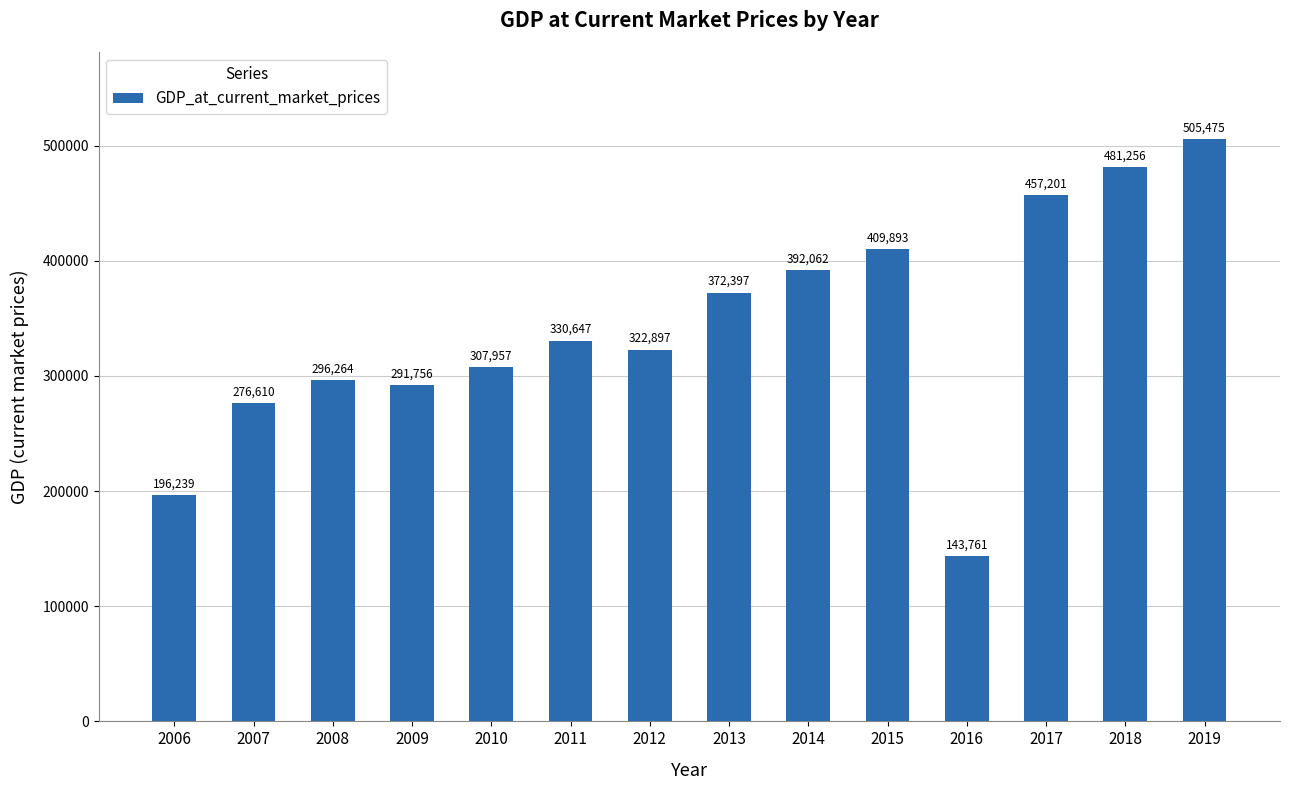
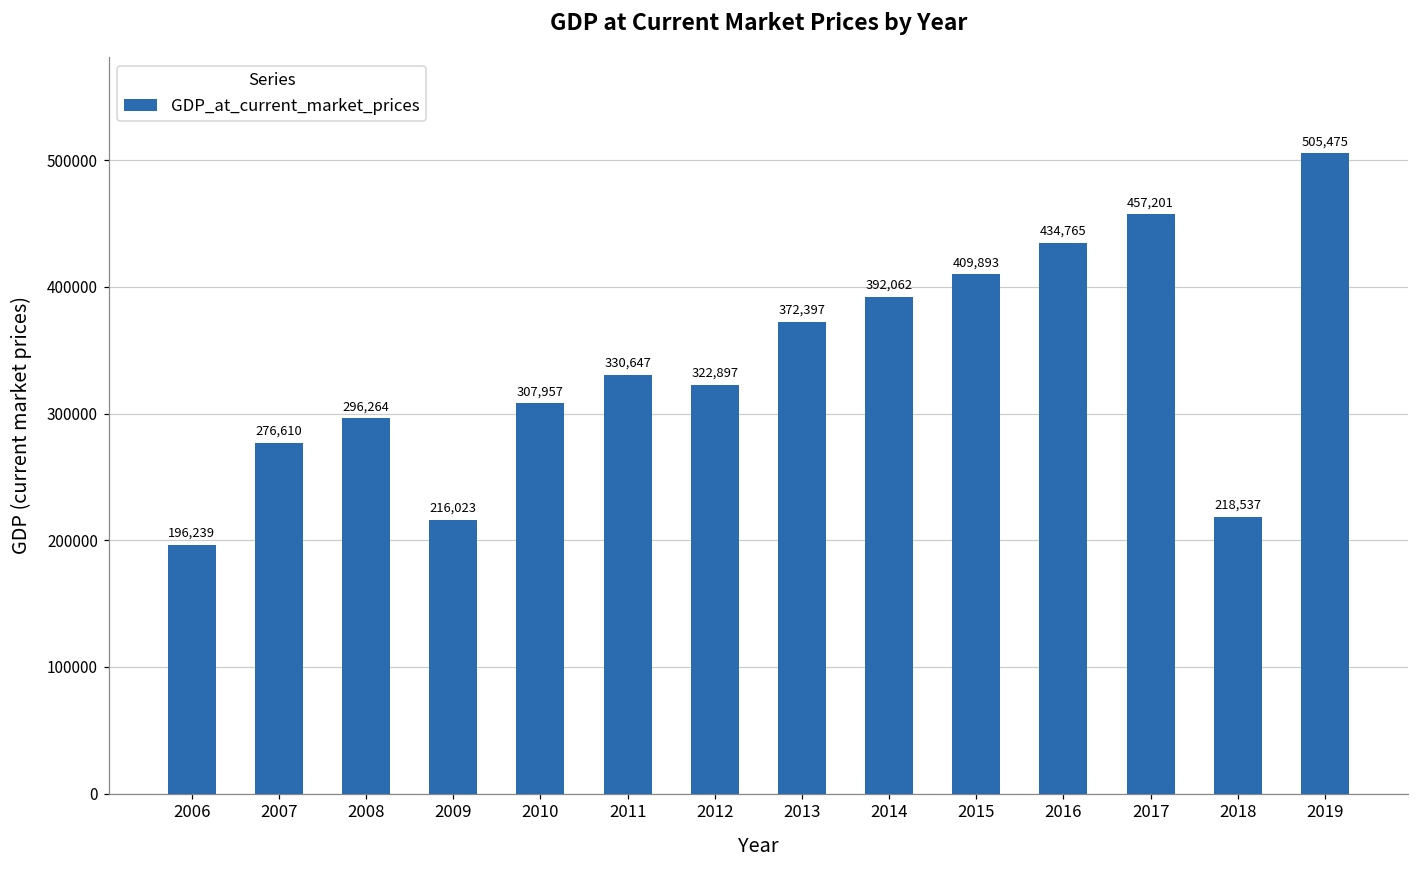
2009: 291,756 -> 216,023
2016: 143,761 -> 434,765
2018: 481,256 -> 218,537
